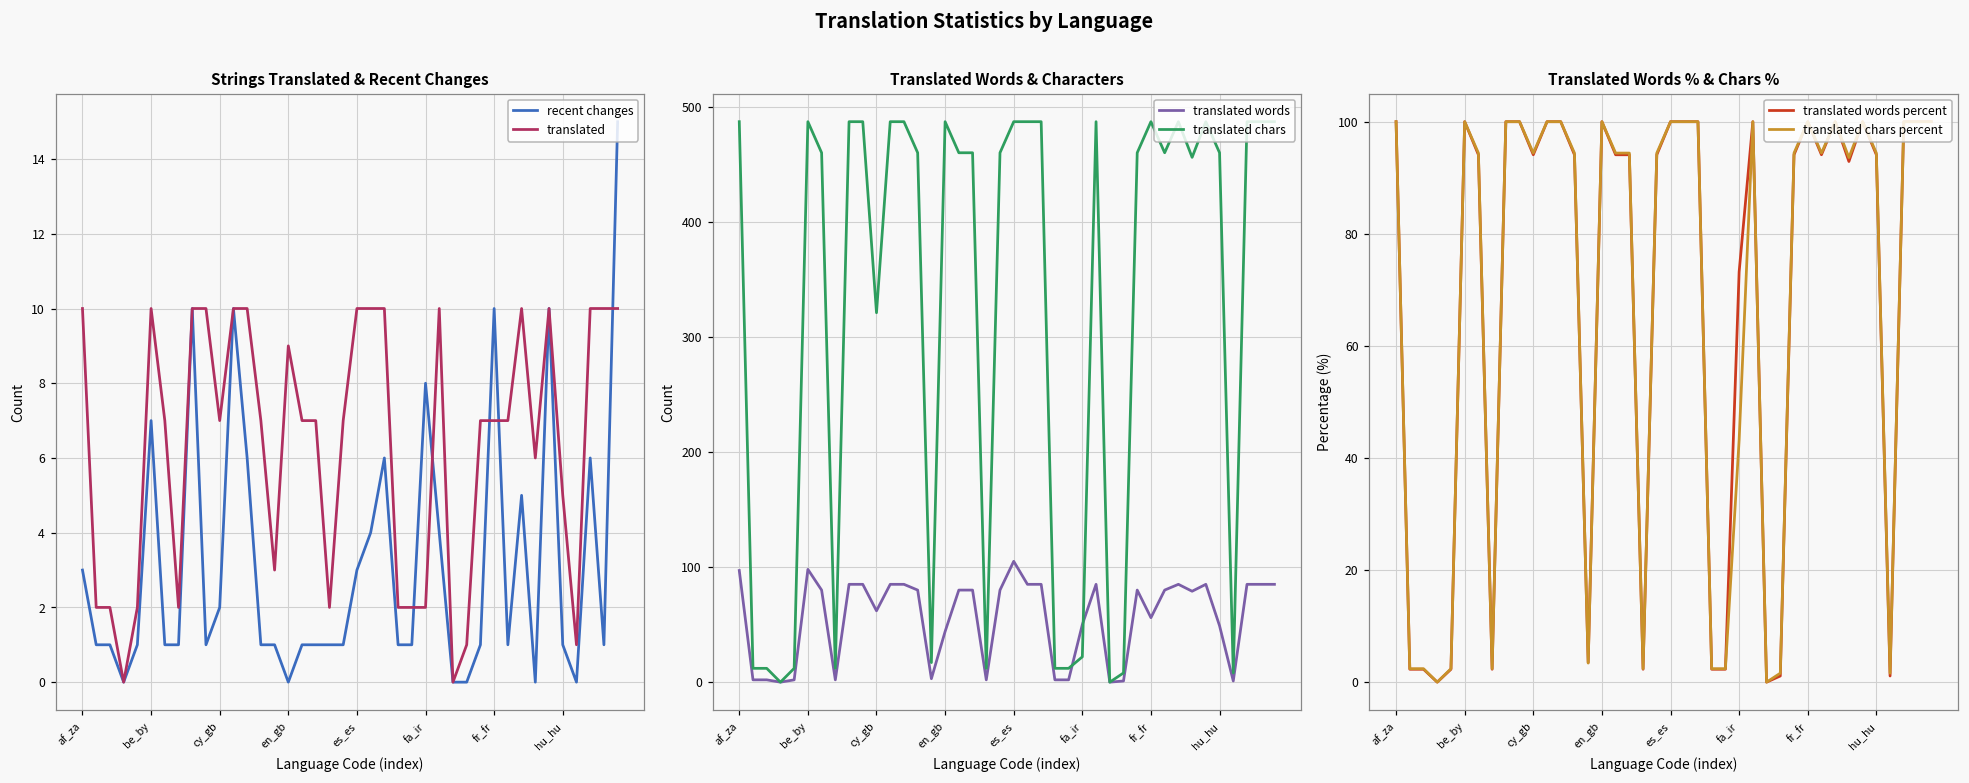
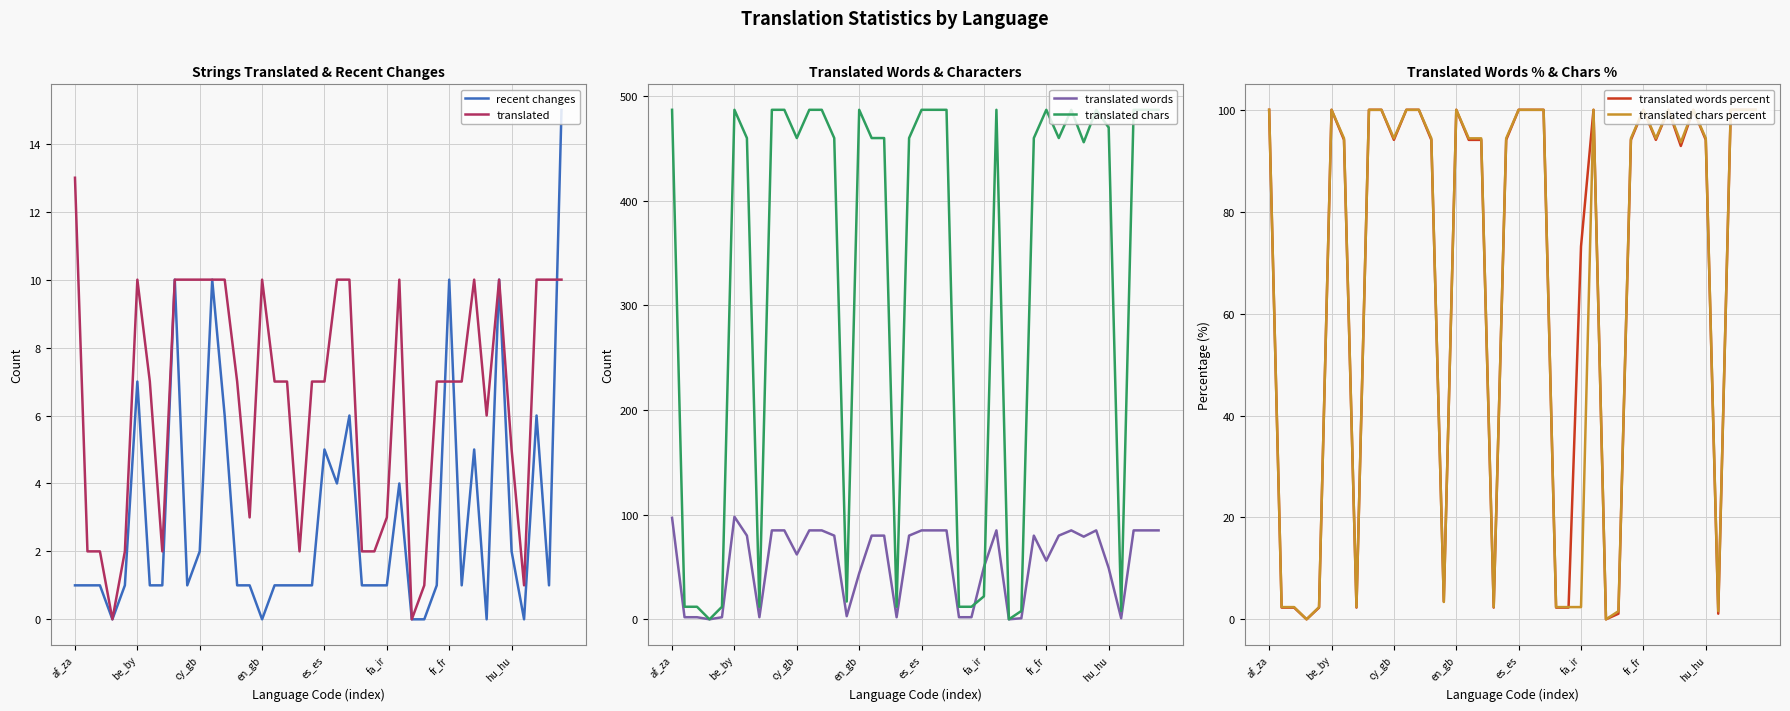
Strings Translated & Recent Changes, recent changes, af_za: 3 -> 1
Strings Translated & Recent Changes, translated, af_za: 10 -> 13
Strings Translated & Recent Changes, translated, cy_gb: 7 -> 10
Strings Translated & Recent Changes, translated, en_gb: 9 -> 10
Strings Translated & Recent Changes, recent changes, es_es: 3 -> 5
Strings Translated & Recent Changes, translated, es_es: 10 -> 7
Strings Translated & Recent Changes, recent changes, fa_ir: 8 -> 1
Strings Translated & Recent Changes, translated, fa_ir: 2 -> 3
Strings Translated & Recent Changes, recent changes, hu_hu: 1 -> 2
Translated Words & Characters, translated chars, cy_gb: 321 -> 460
Translated Words & Characters, translated words, es_es: 105 -> 85
Translated Words & Characters, translated chars, hu_hu: 460 -> 470
Translated Words % & Chars %, translated chars percent, fa_ir: 43 -> 2
